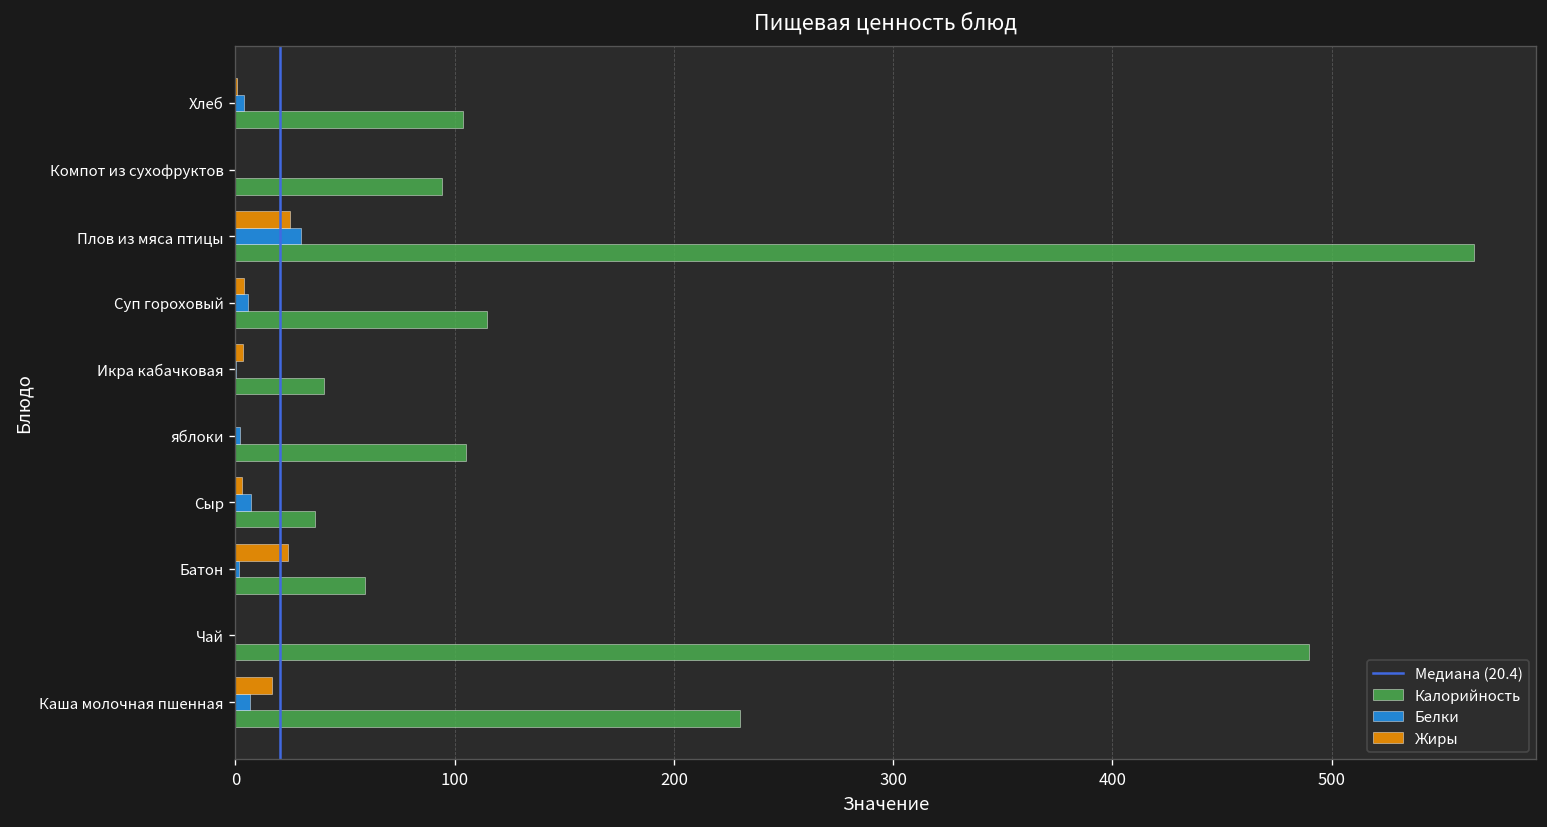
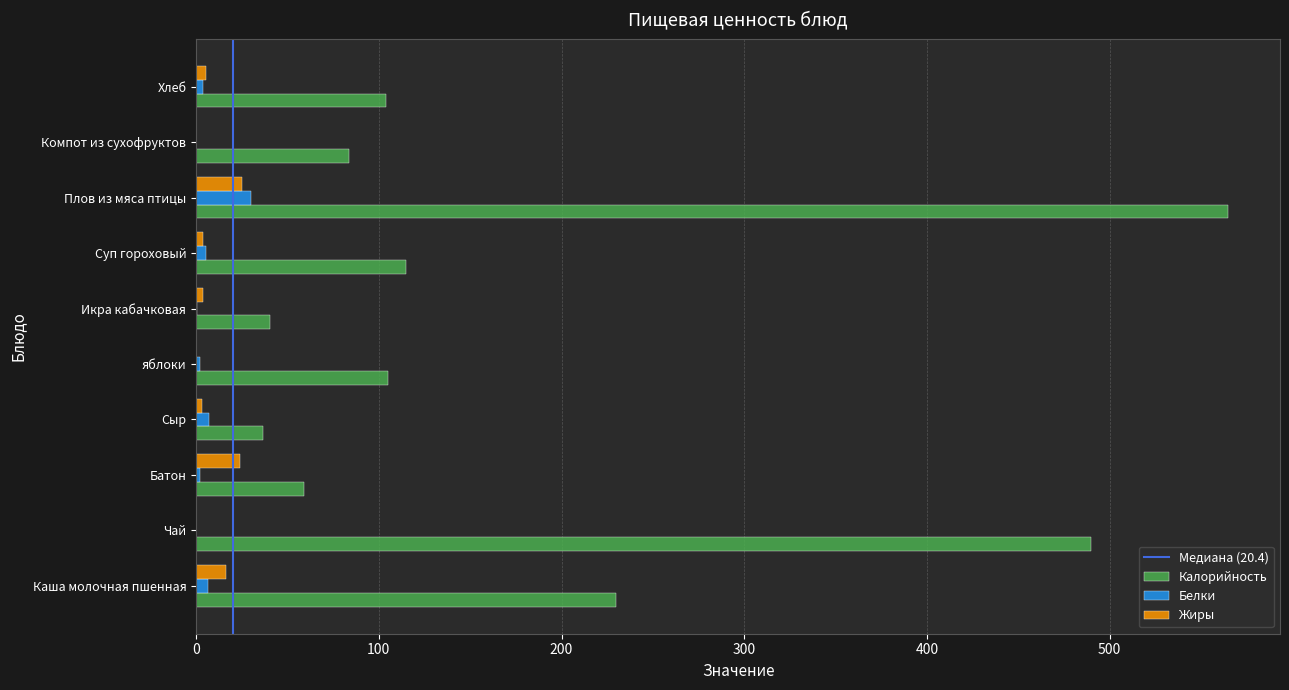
Жиры, Хлеб: 1 -> 5
Калорийность, Компот из сухофруктов: 94 -> 84
